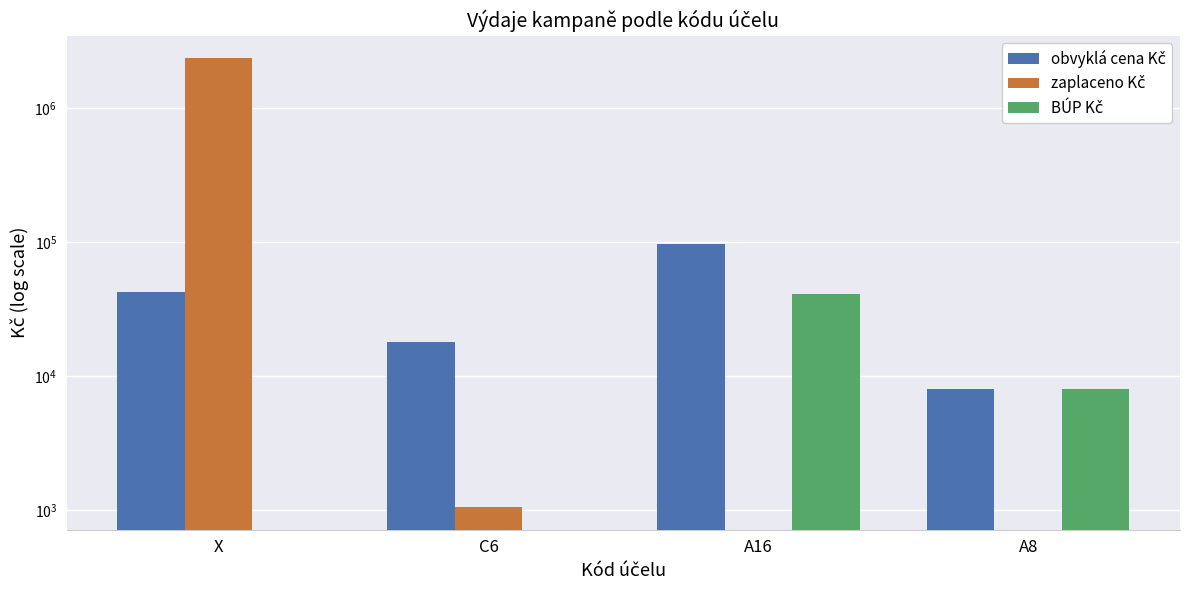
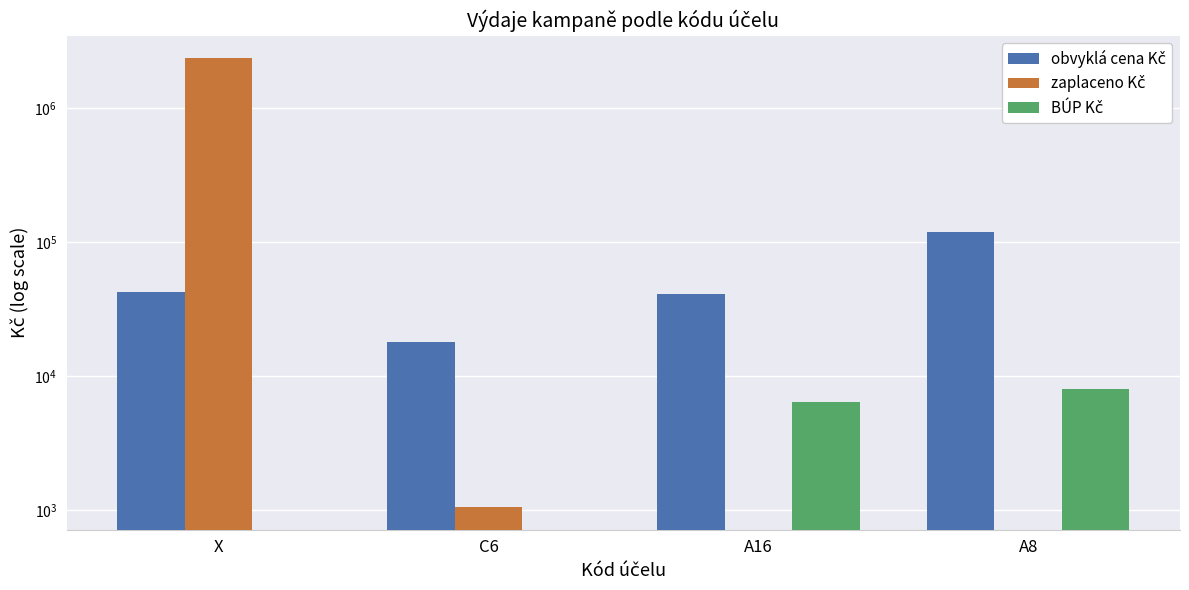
obvyklá cena Kč, A16: 100000 -> 41000
BÚP Kč, A16: 41000 -> 6000
obvyklá cena Kč, A8: 8000 -> 120000
